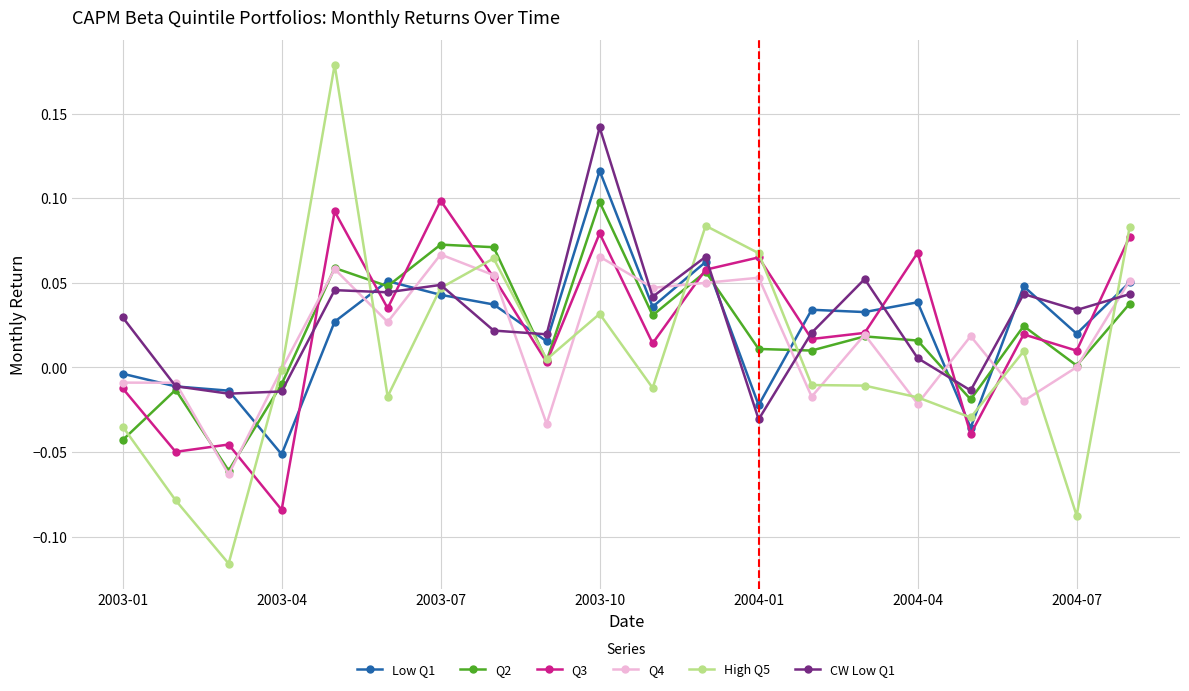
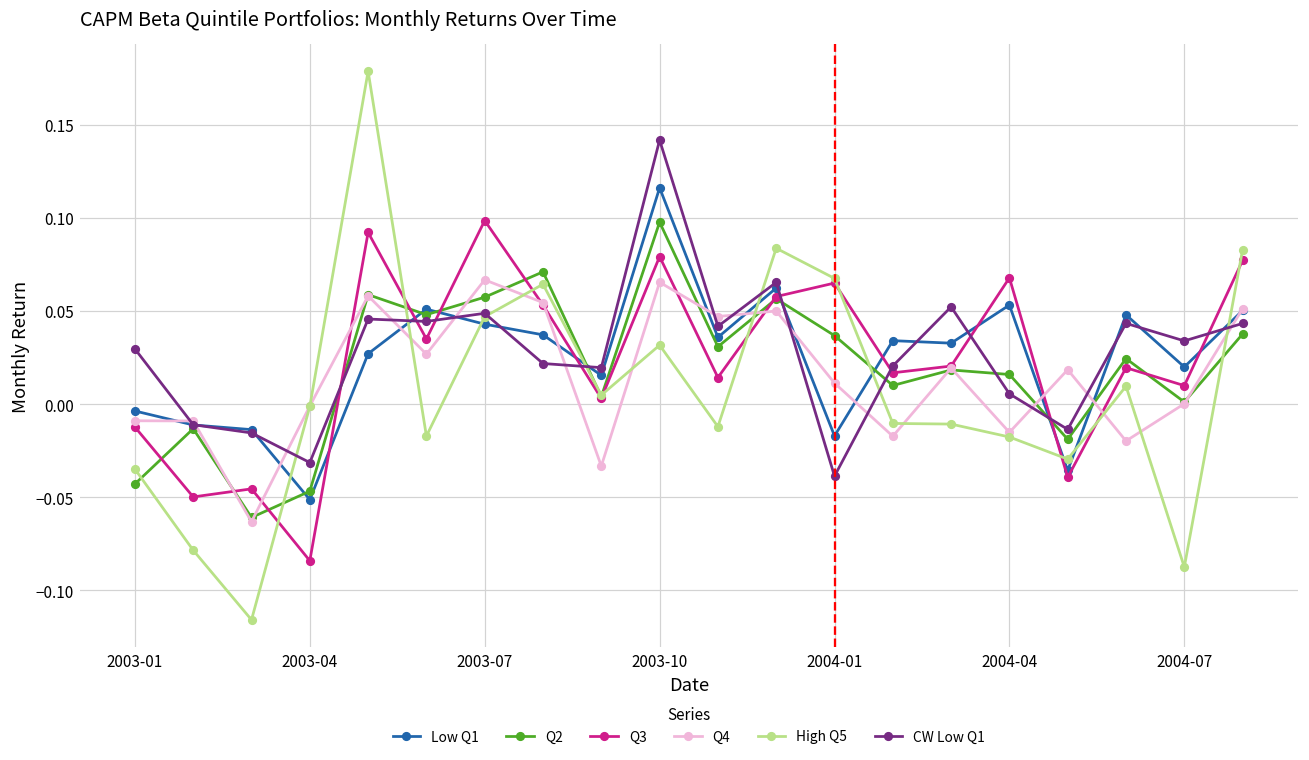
Q2, 2003-04: -0.010 -> -0.047
CW Low Q1, 2003-04: -0.014 -> -0.031
Q2, 2003-07: 0.073 -> 0.057
Low Q1, 2004-01: -0.022 -> -0.017
Q2, 2004-01: 0.011 -> 0.037
Q4, 2004-01: 0.053 -> 0.011
CW Low Q1, 2004-01: -0.031 -> -0.039
Low Q1, 2004-04: 0.039 -> 0.053
Q4, 2004-04: -0.021 -> -0.015
